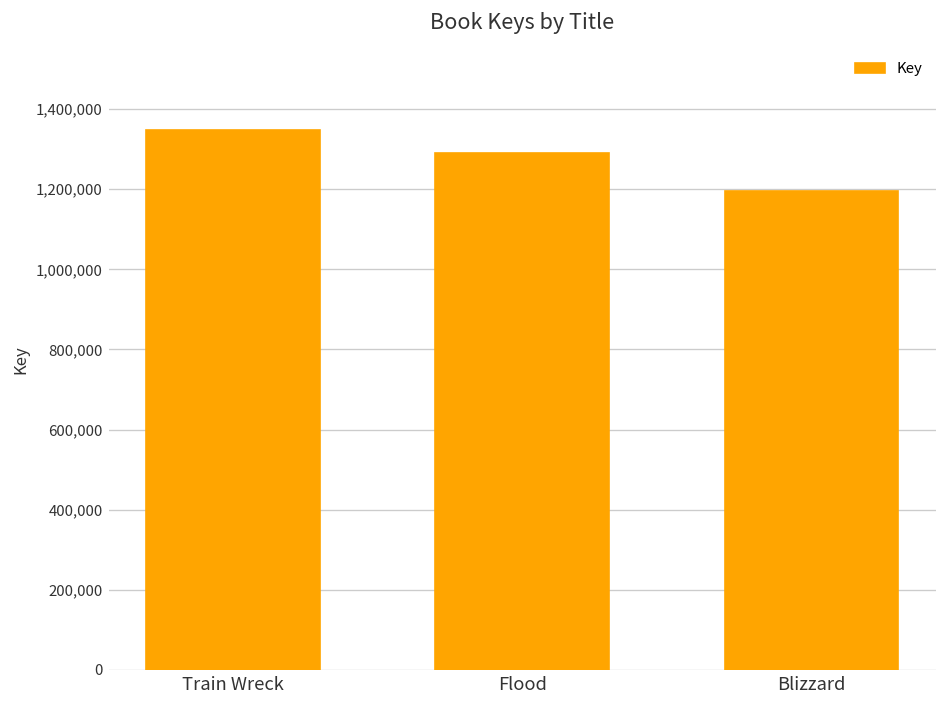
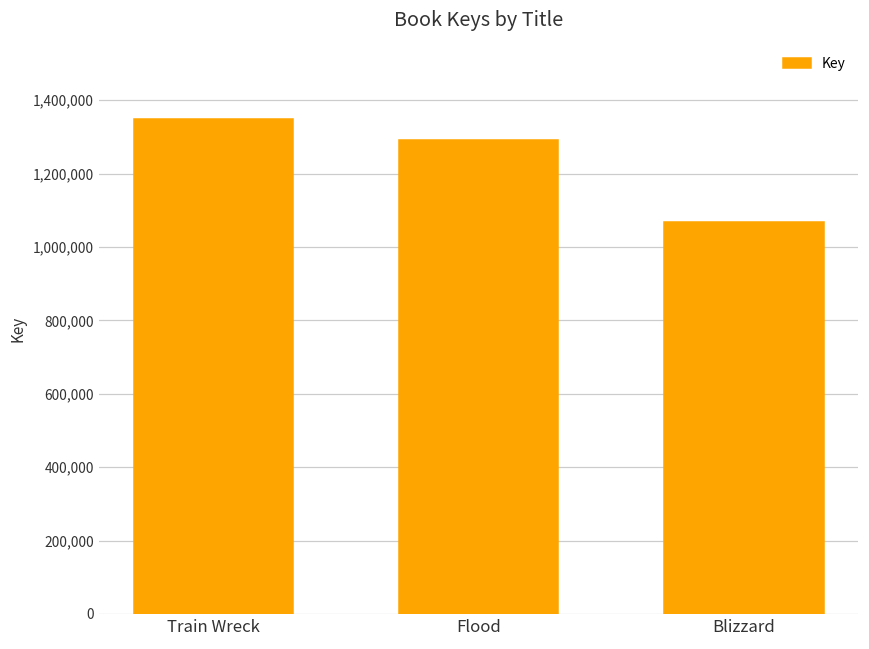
Blizzard: 1,200,000 -> 1,070,000
